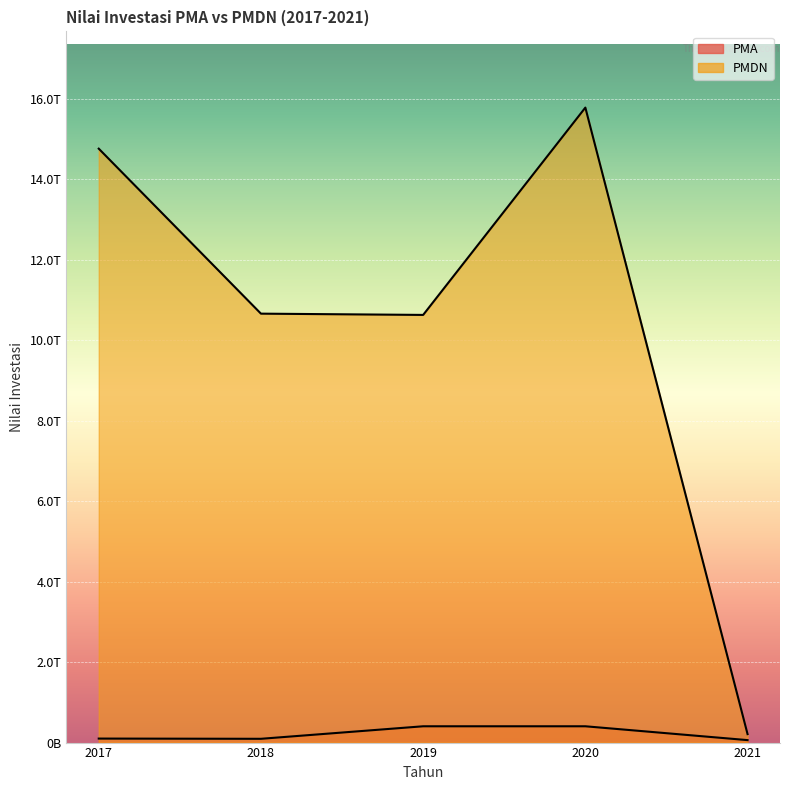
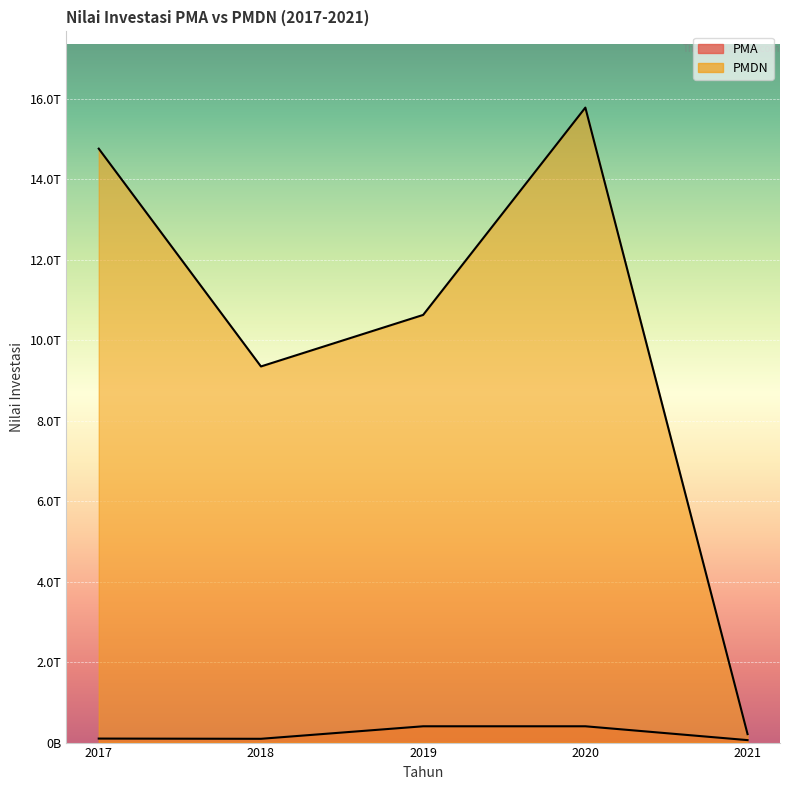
PMDN, 2018: 10.7T -> 9.4T
